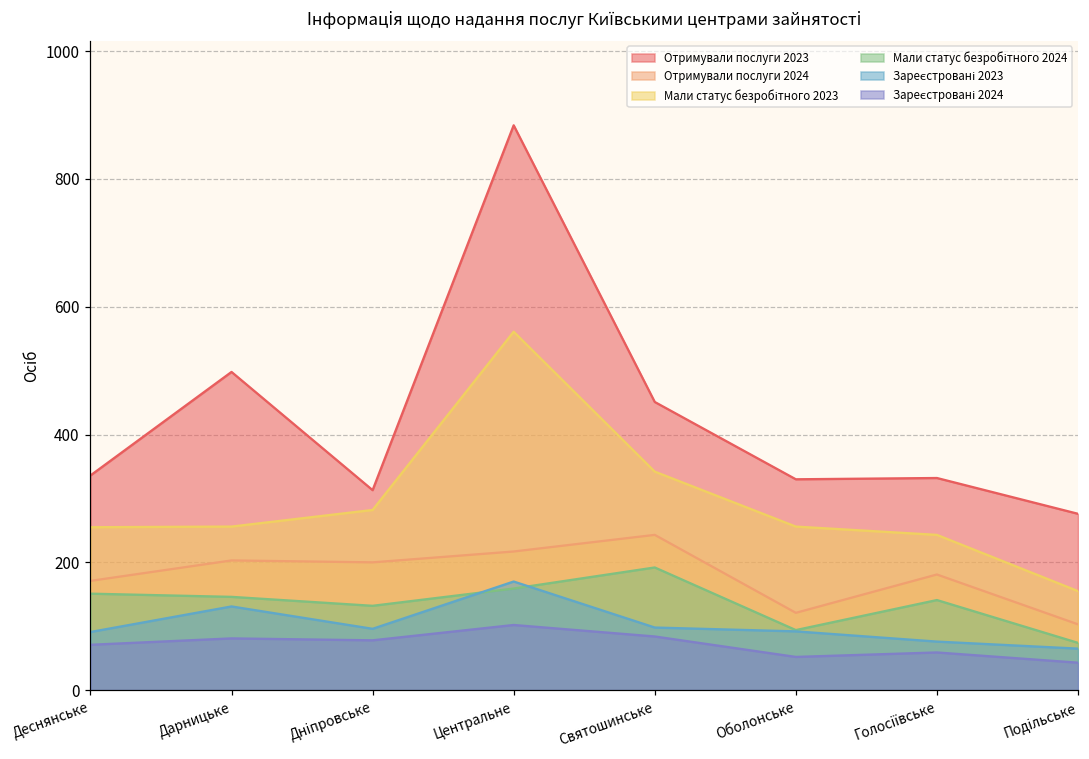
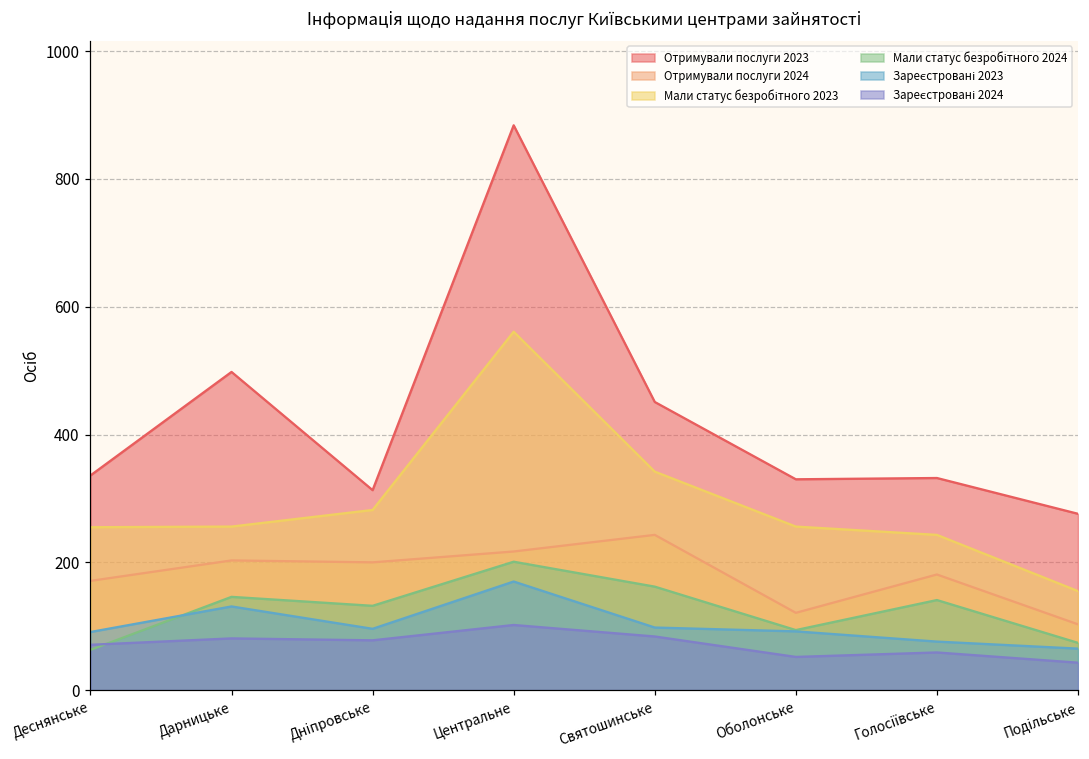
Мали статус безробітного 2024, Деснянське: 150 -> 60
Мали статус безробітного 2024, Центральне: 160 -> 200
Мали статус безробітного 2024, Святошинське: 190 -> 160
